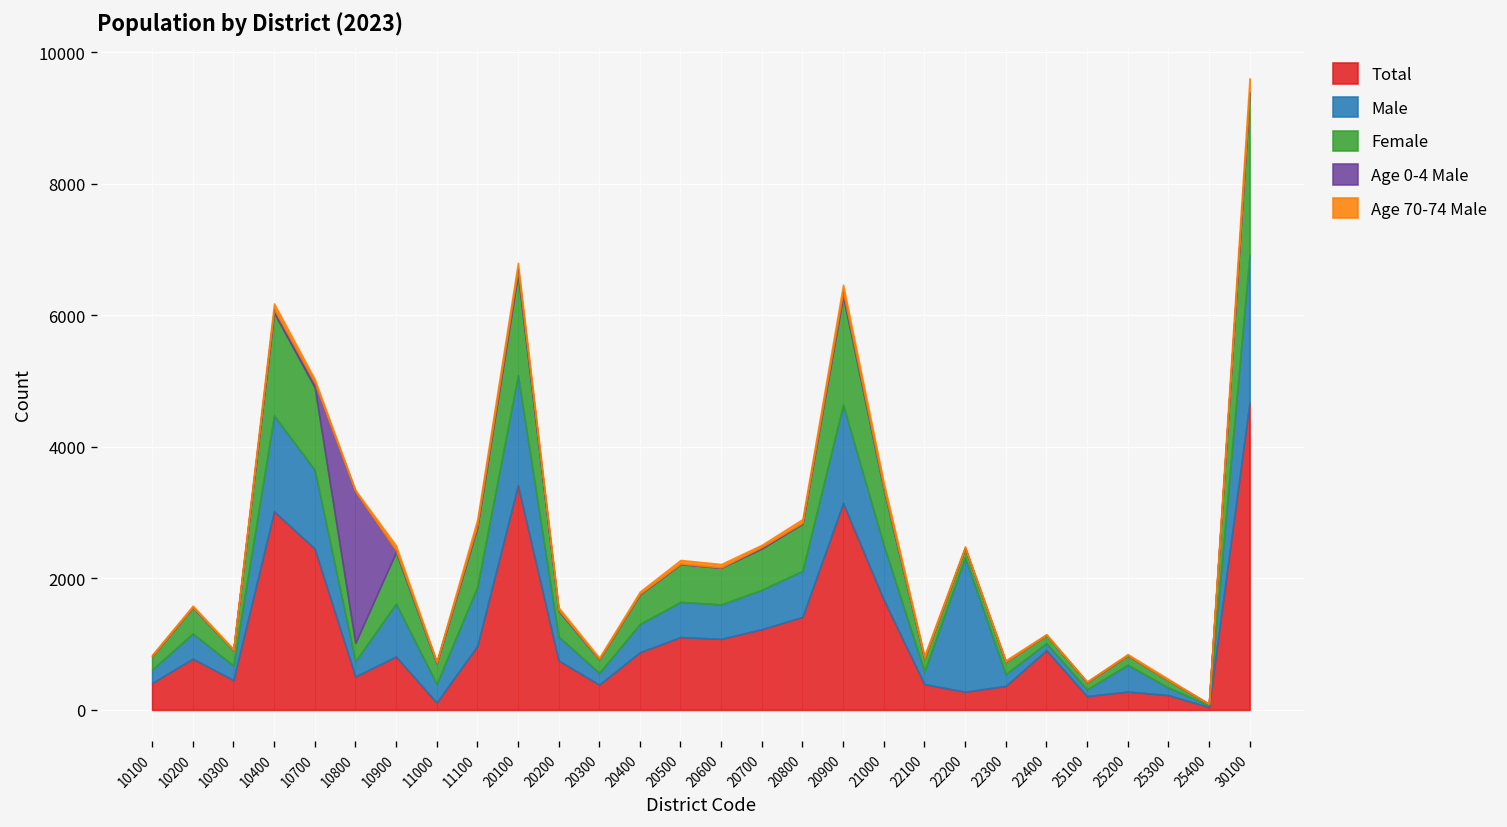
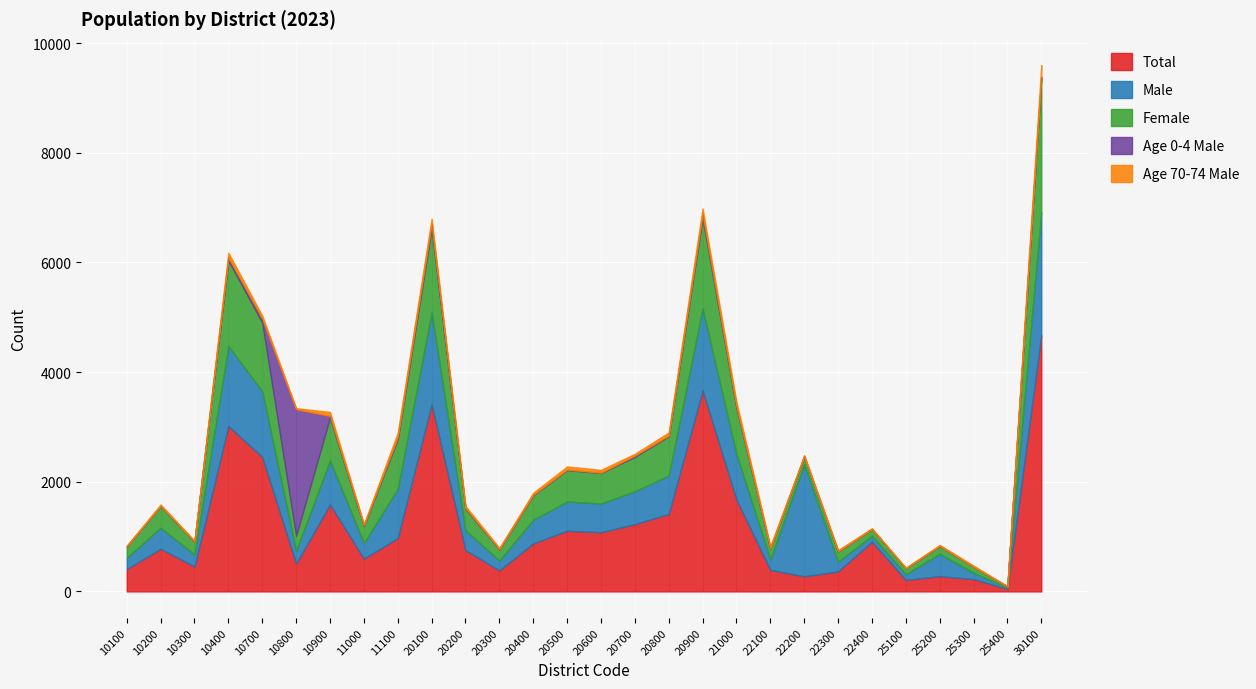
Total, 10900: 800 -> 1600
Total, 11000: 100 -> 600
Total, 20900: 3100 -> 3700
